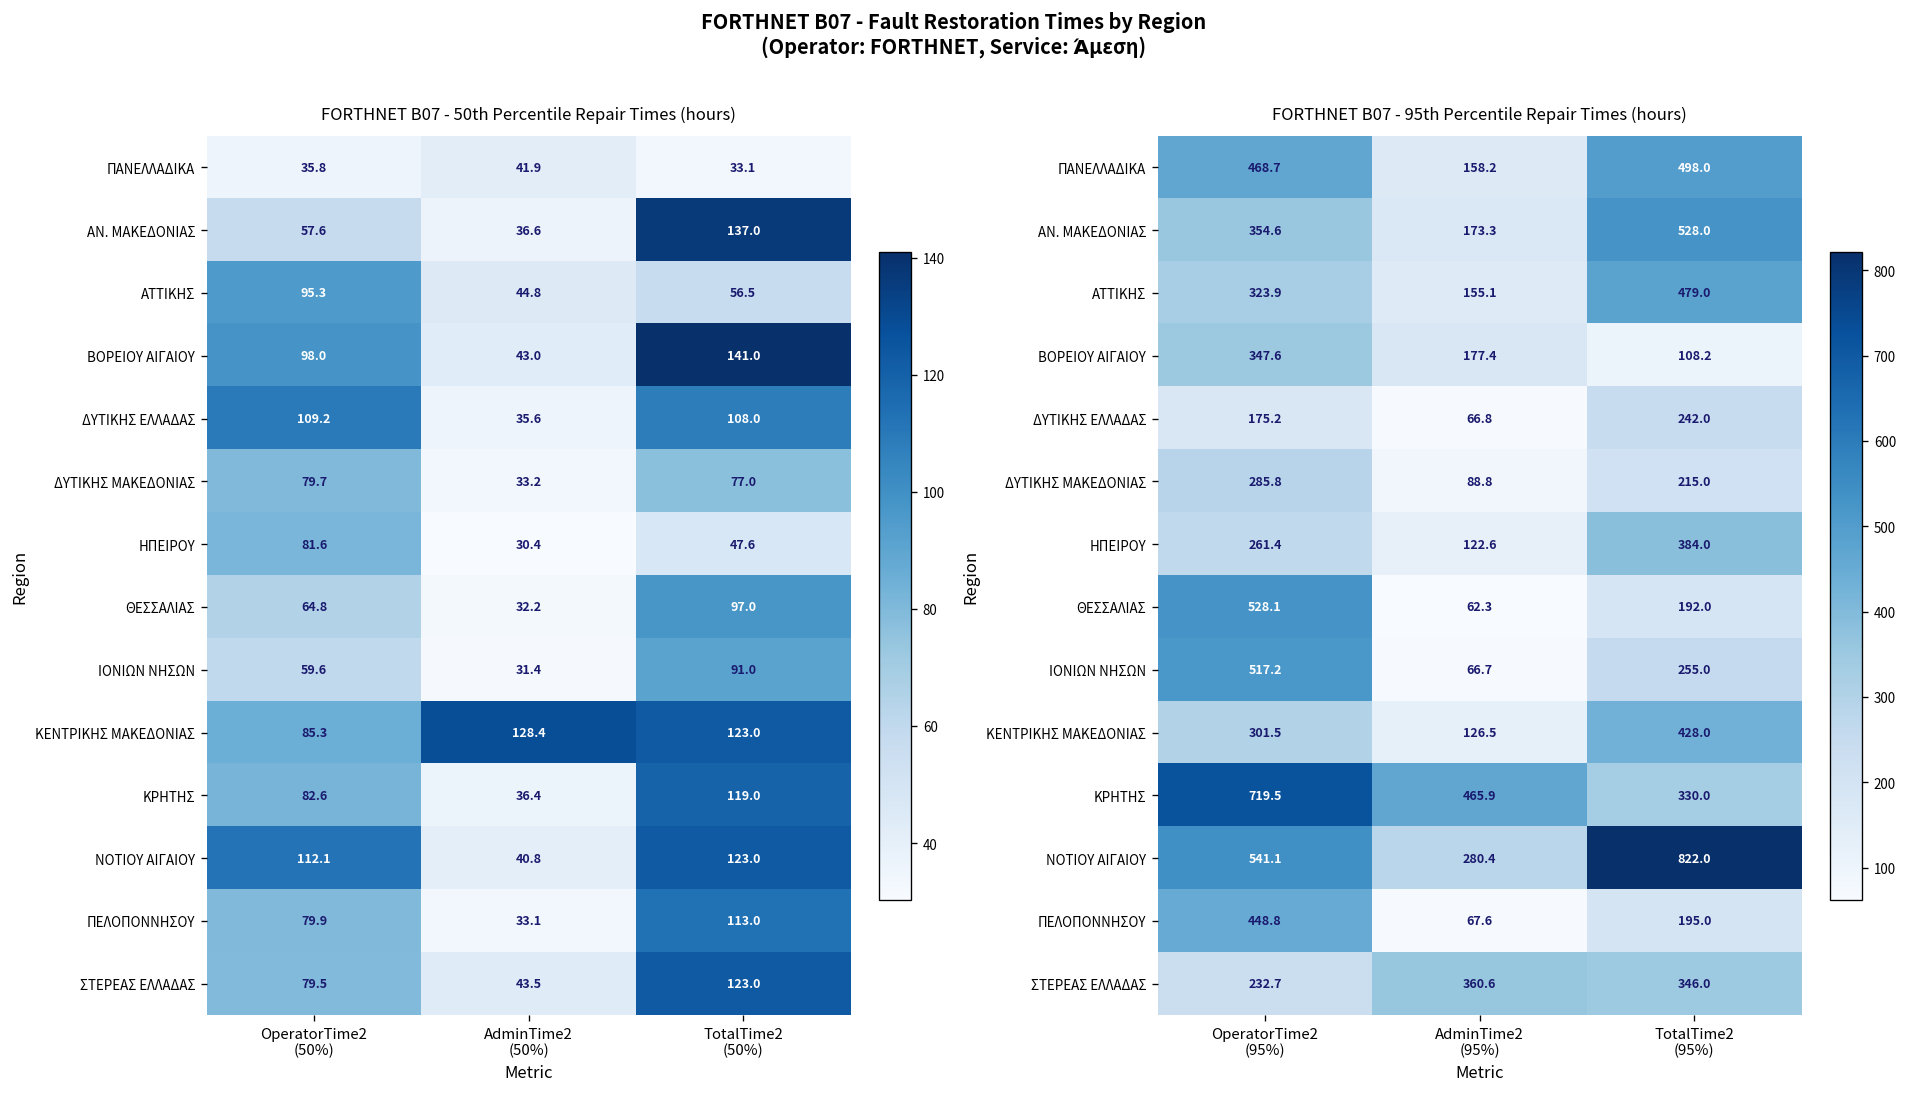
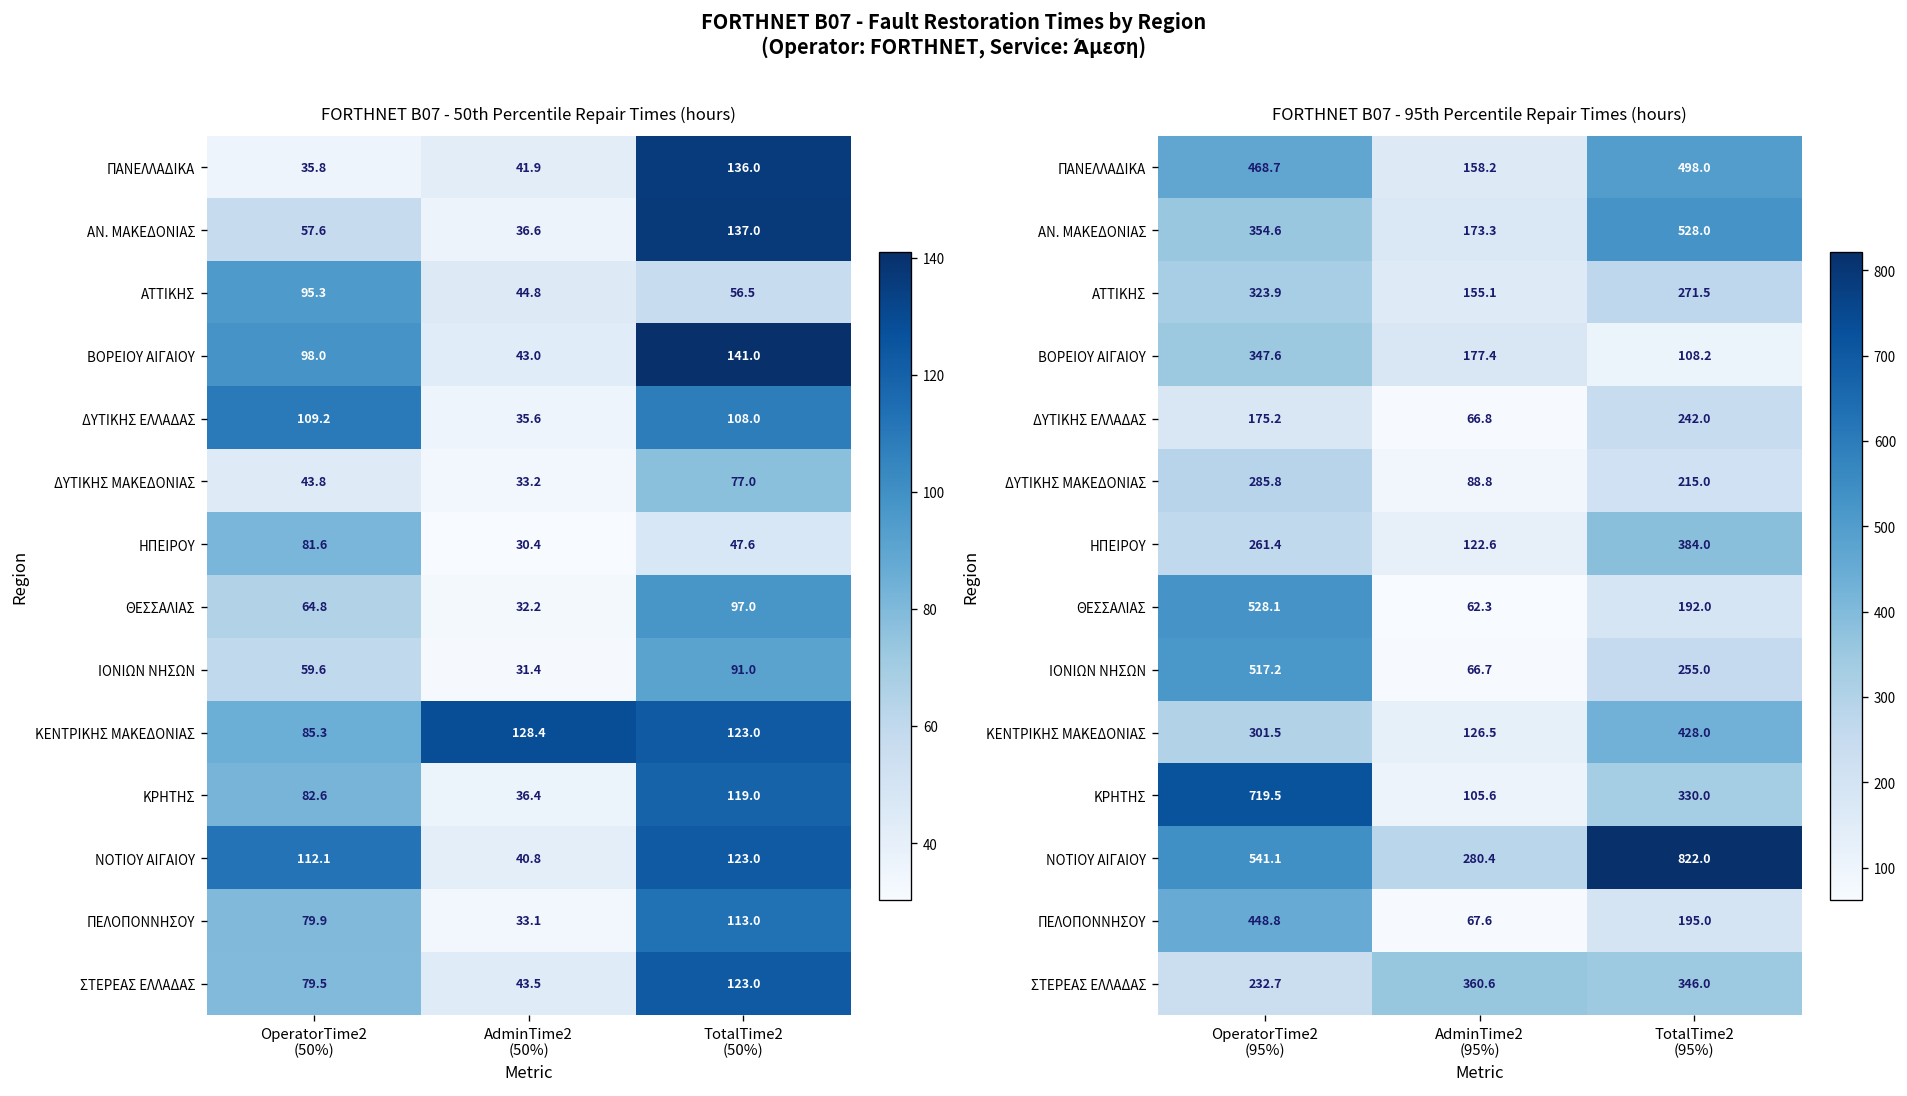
FORTHNET B07 - 50th Percentile Repair Times (hours), ΠΑΝΕΛΛΑΔΙΚΑ, TotalTime2 (50%): 33.1 -> 136.0
FORTHNET B07 - 50th Percentile Repair Times (hours), ΔΥΤΙΚΗΣ ΜΑΚΕΔΟΝΙΑΣ, OperatorTime2 (50%): 79.7 -> 43.8
FORTHNET B07 - 95th Percentile Repair Times (hours), ΑΤΤΙΚΗΣ, TotalTime2 (95%): 479.0 -> 271.5
FORTHNET B07 - 95th Percentile Repair Times (hours), ΚΡΗΤΗΣ, AdminTime2 (95%): 465.9 -> 105.6
